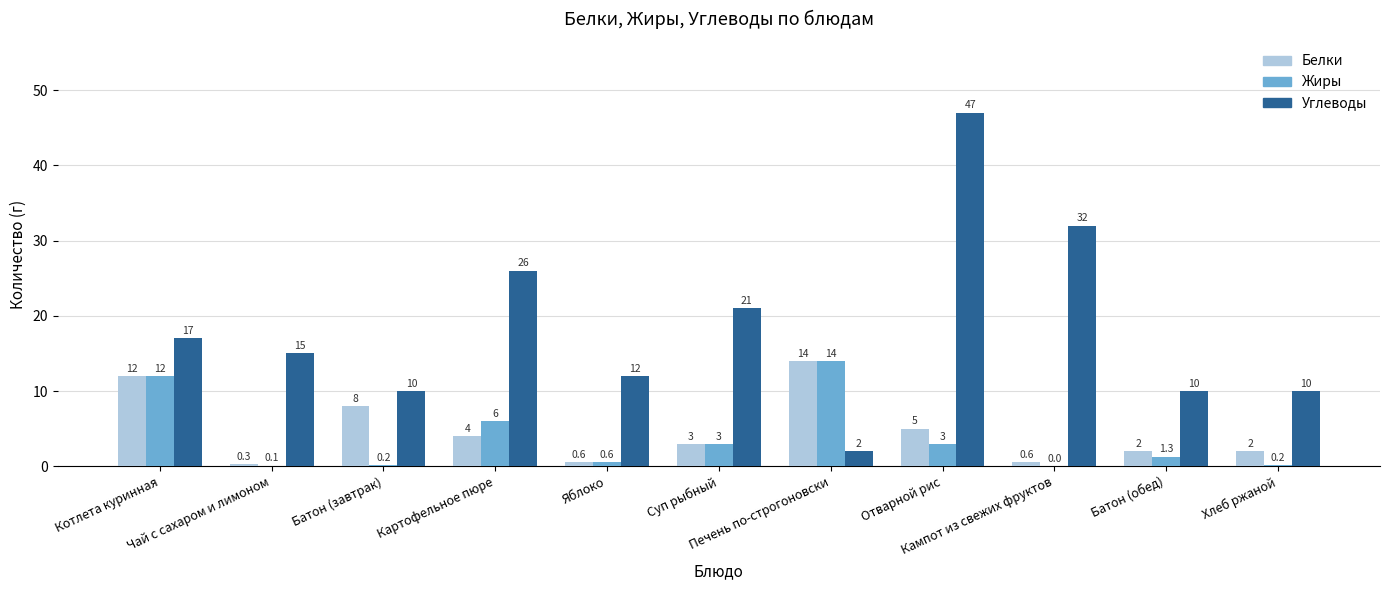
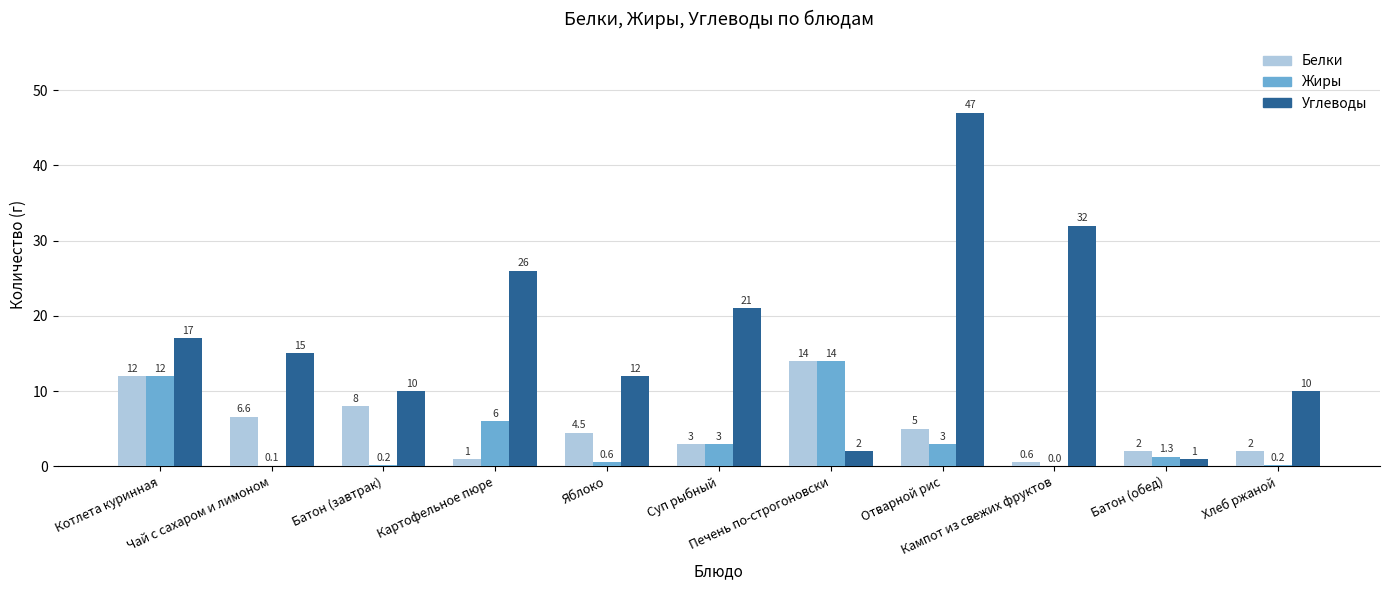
Белки, Чай с сахаром и лимоном: 0.3 -> 6.6
Белки, Картофельное пюре: 4 -> 1
Белки, Яблоко: 0.6 -> 4.5
Углеводы, Батон (обед): 10 -> 1
